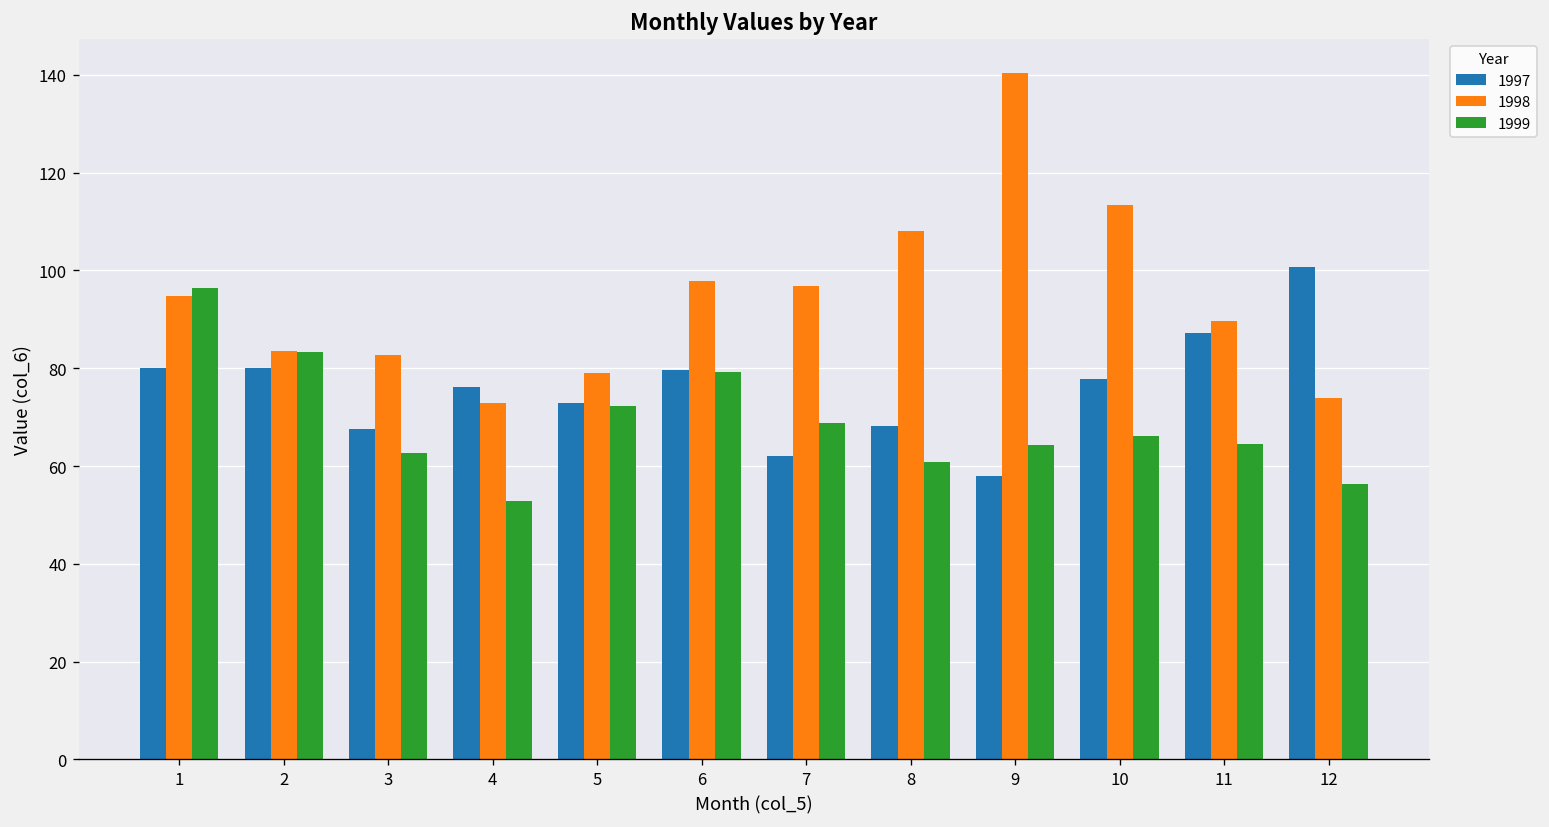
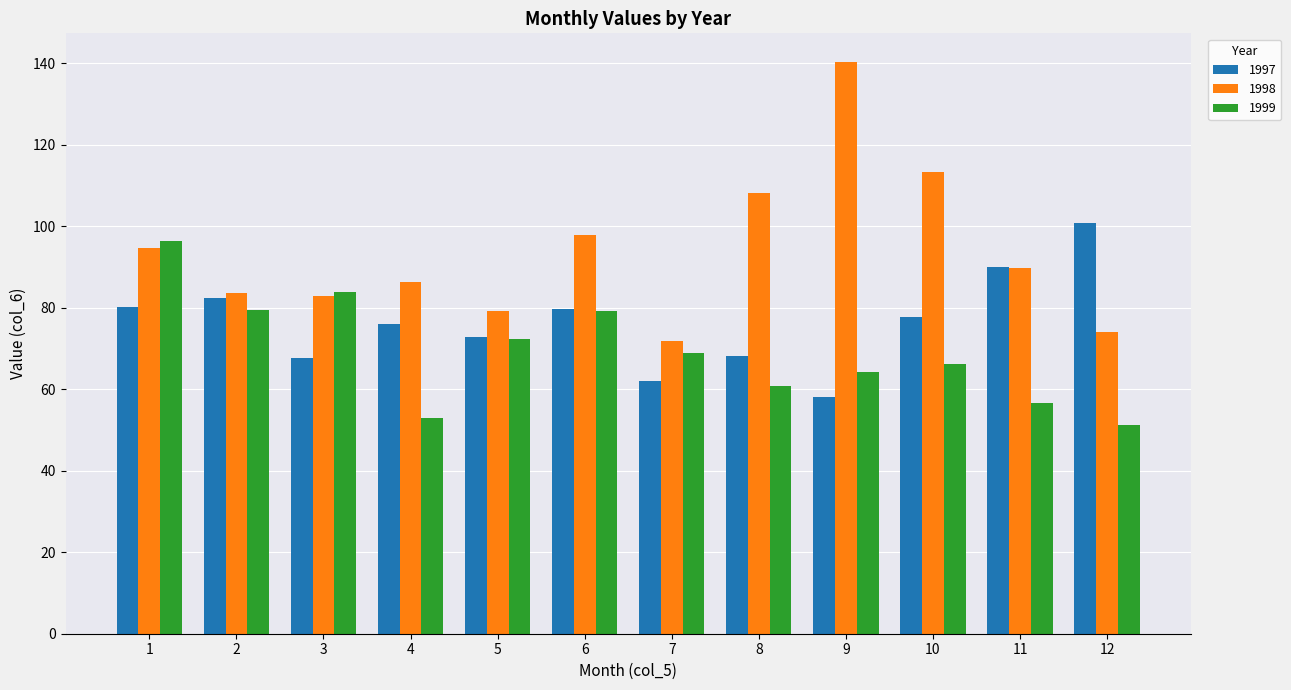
1997, 2: 80 -> 82
1999, 2: 83 -> 79
1999, 3: 63 -> 84
1998, 4: 73 -> 86
1998, 7: 97 -> 72
1997, 11: 87 -> 90
1999, 11: 65 -> 57
1999, 12: 56 -> 51
